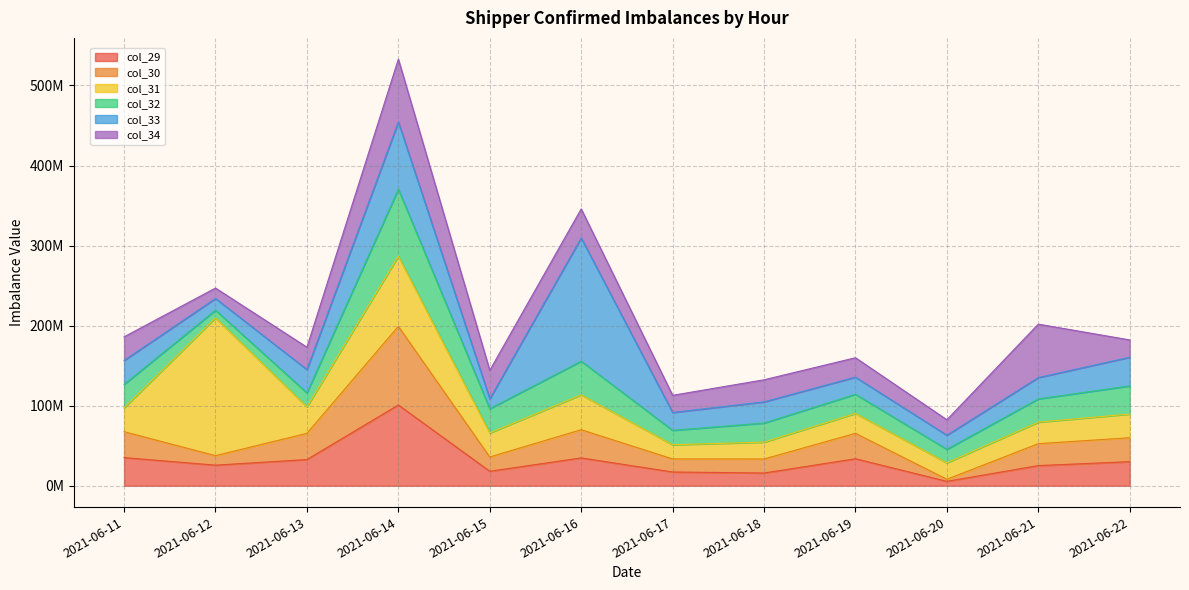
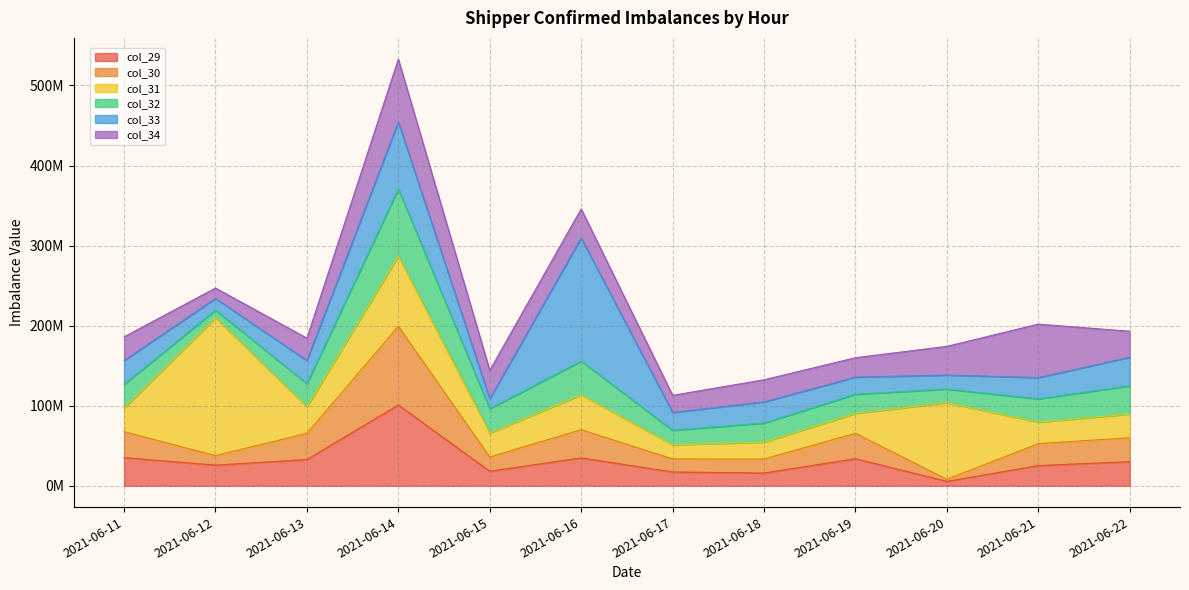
col_32, 2021-06-13: 20000000 -> 30000000
col_31, 2021-06-20: 20000000 -> 100000000
col_34, 2021-06-20: 20000000 -> 40000000
col_34, 2021-06-22: 20000000 -> 30000000
